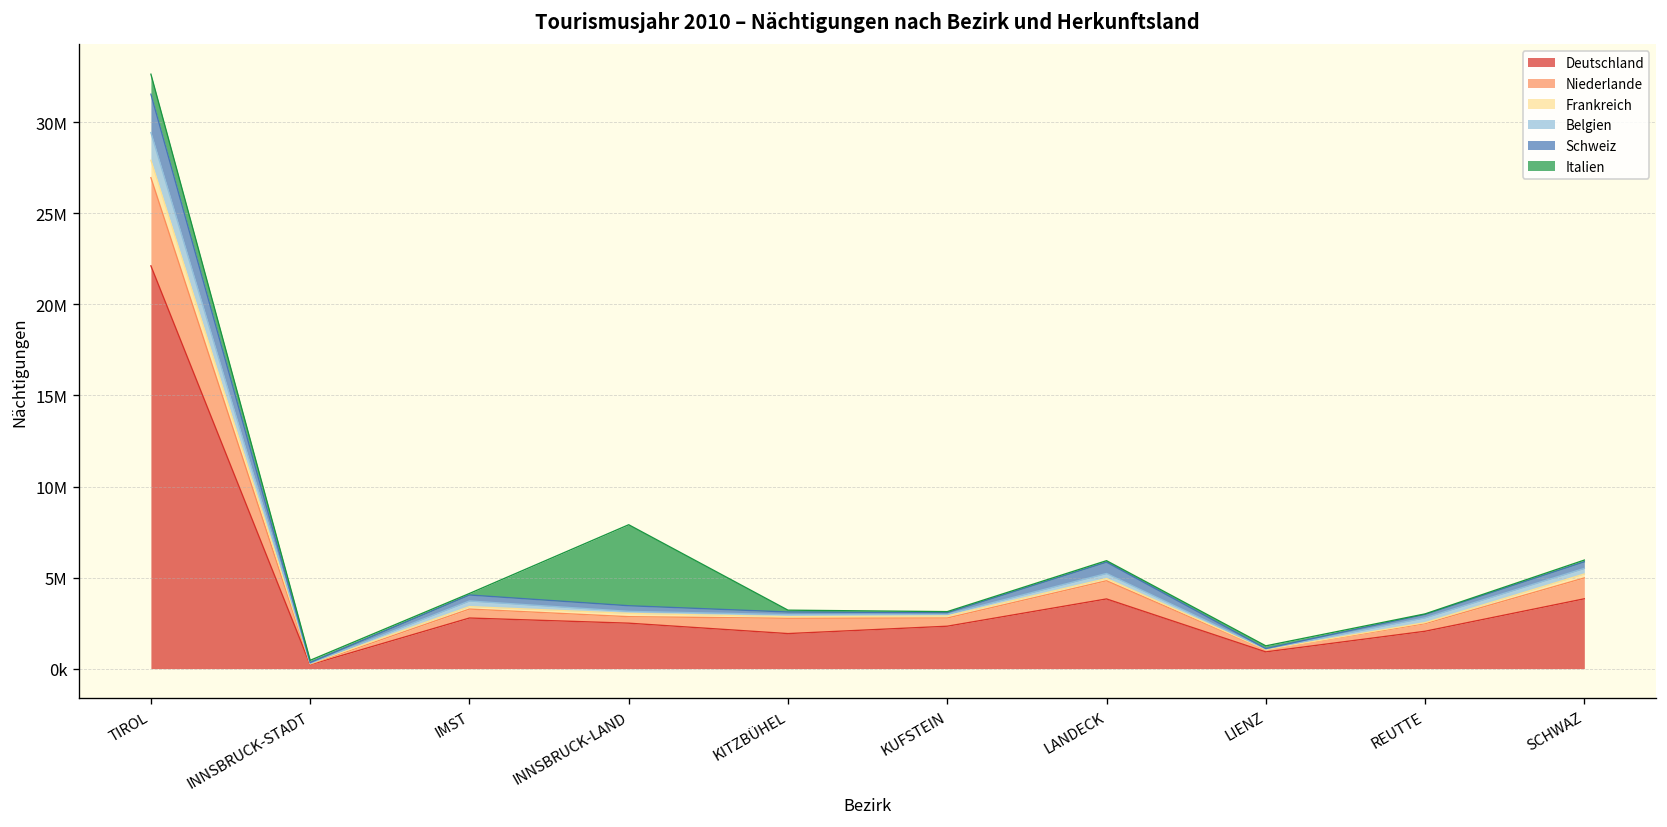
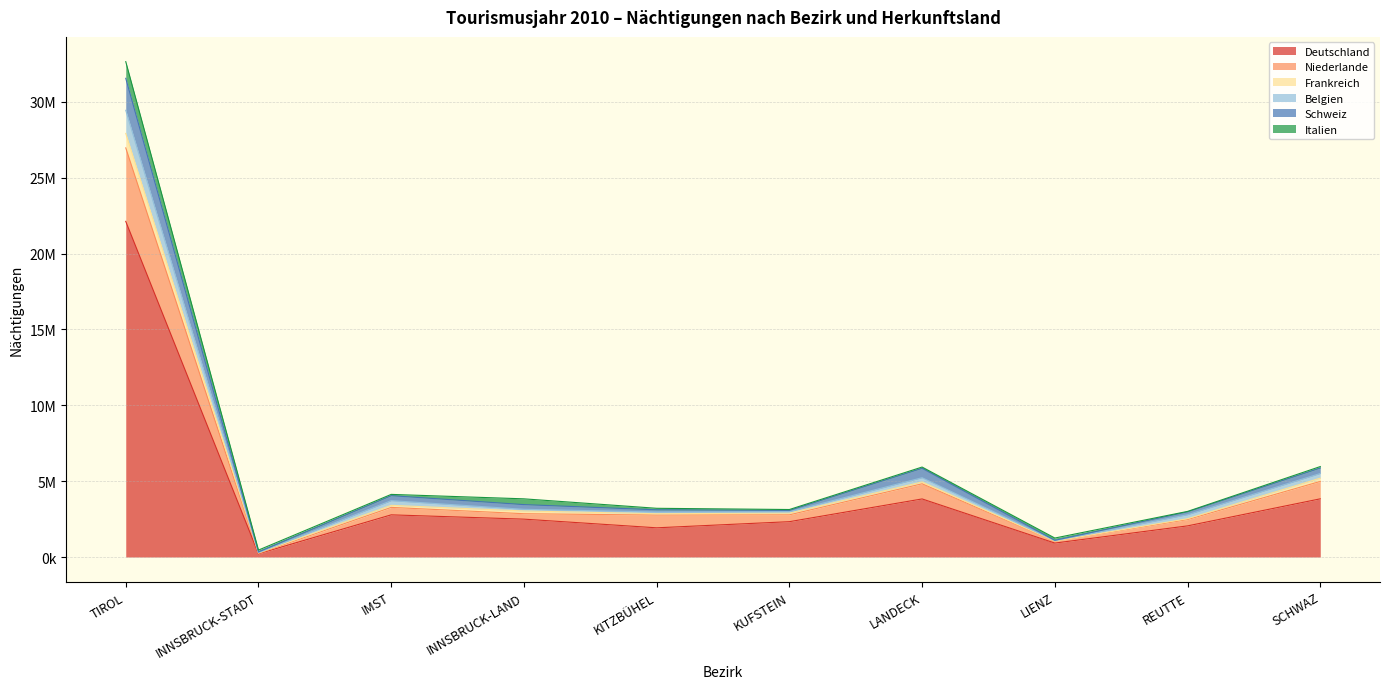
Italien, INNSBRUCK-LAND: 4400000 -> 400000
